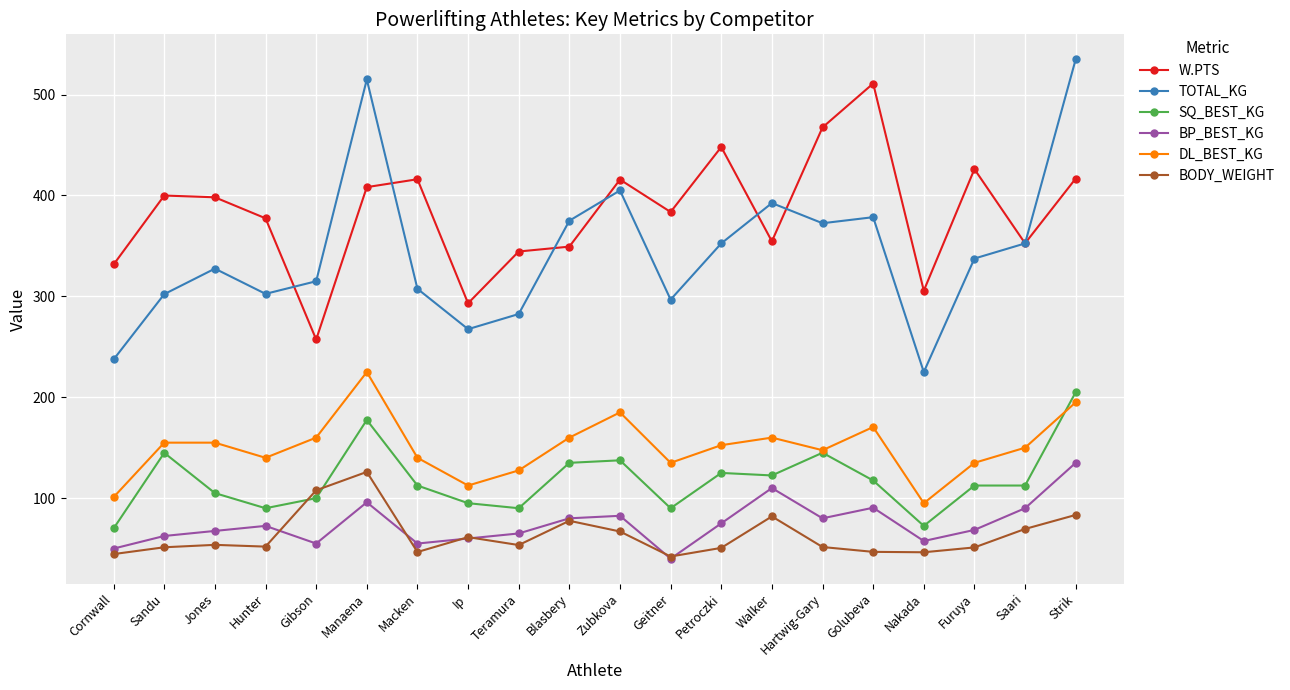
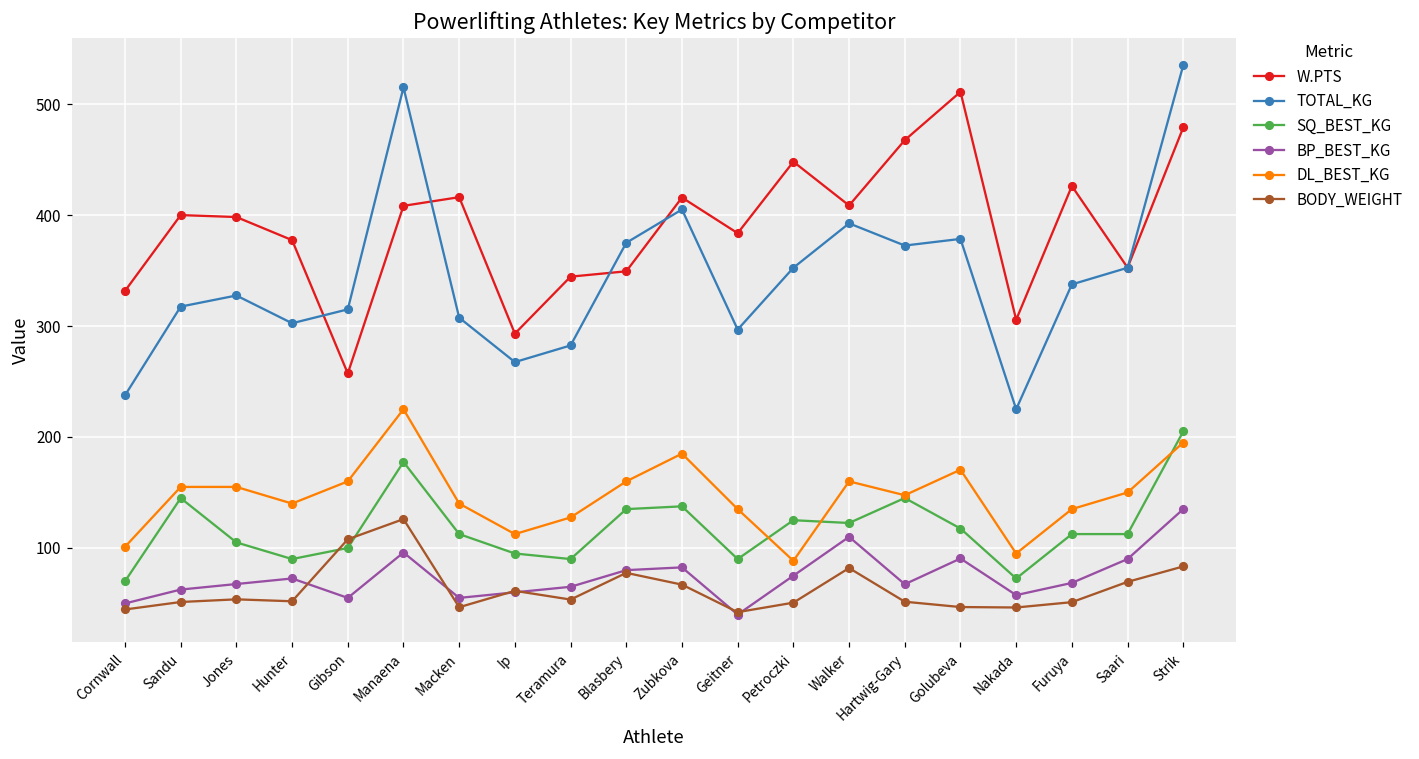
TOTAL_KG, Sandu: 302 -> 318
DL_BEST_KG, Petroczki: 153 -> 88
W.PTS, Walker: 355 -> 409
BP_BEST_KG, Hartwig-Gary: 80 -> 67
W.PTS, Strik: 417 -> 479
